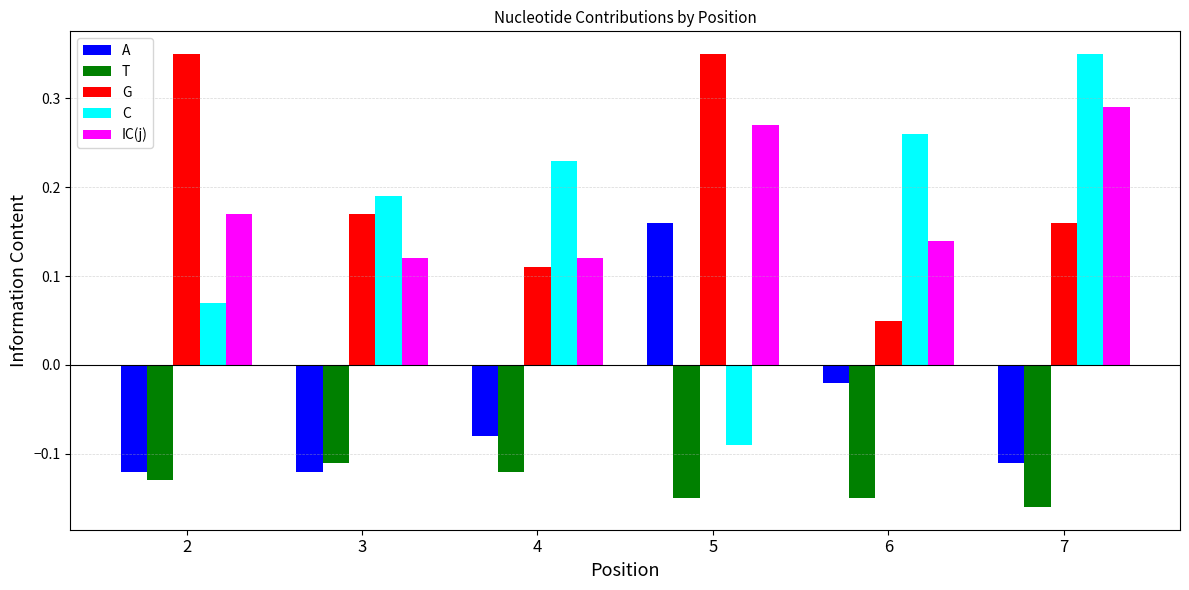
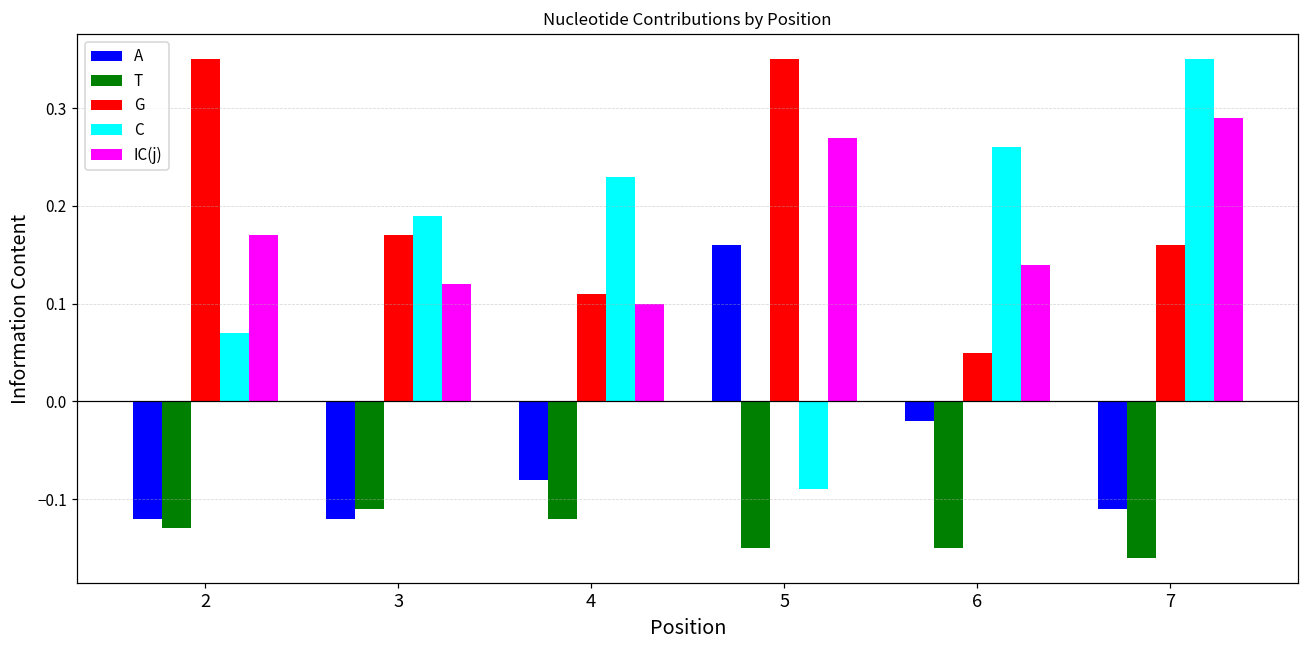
IC(j), 4: 0.12 -> 0.10
